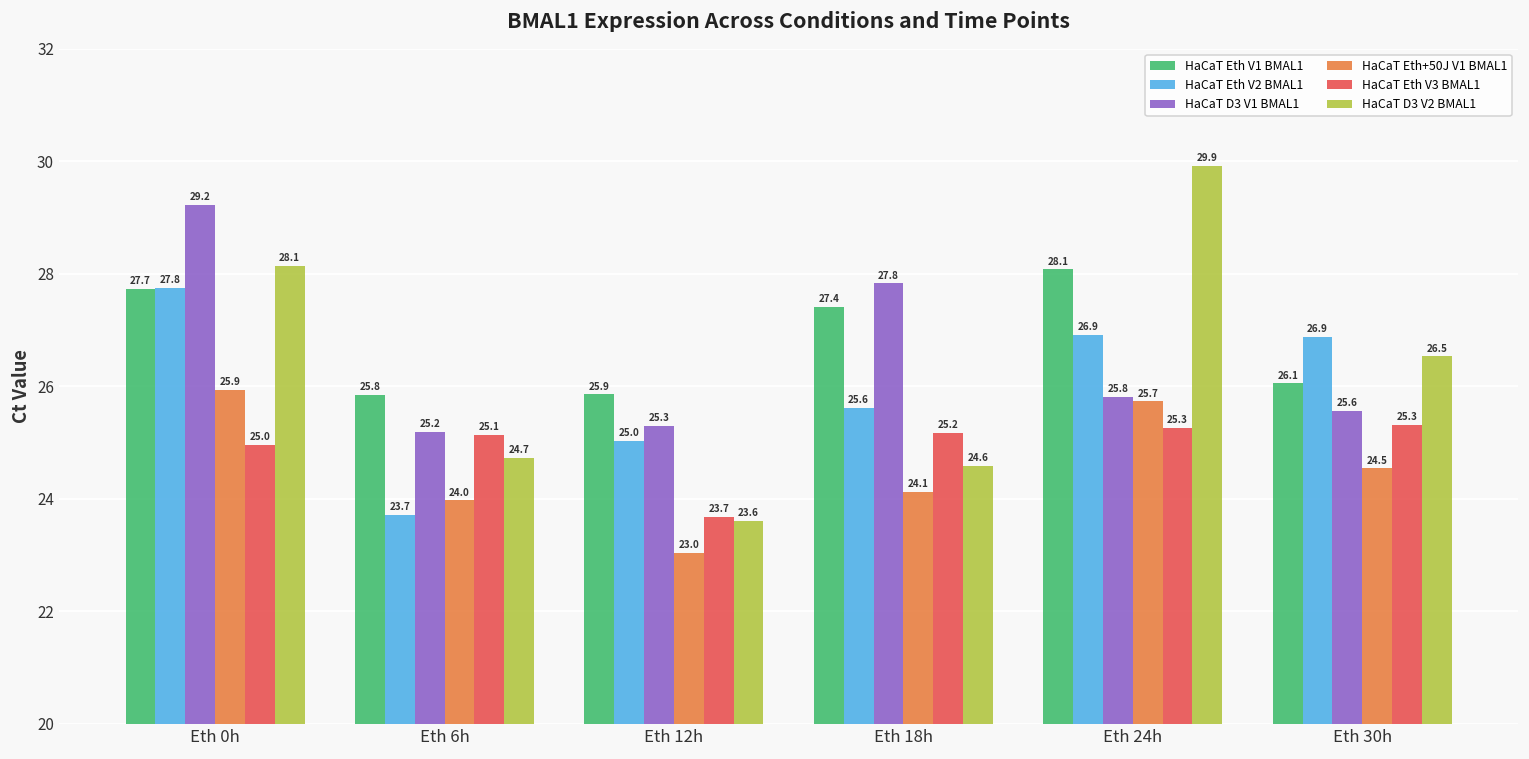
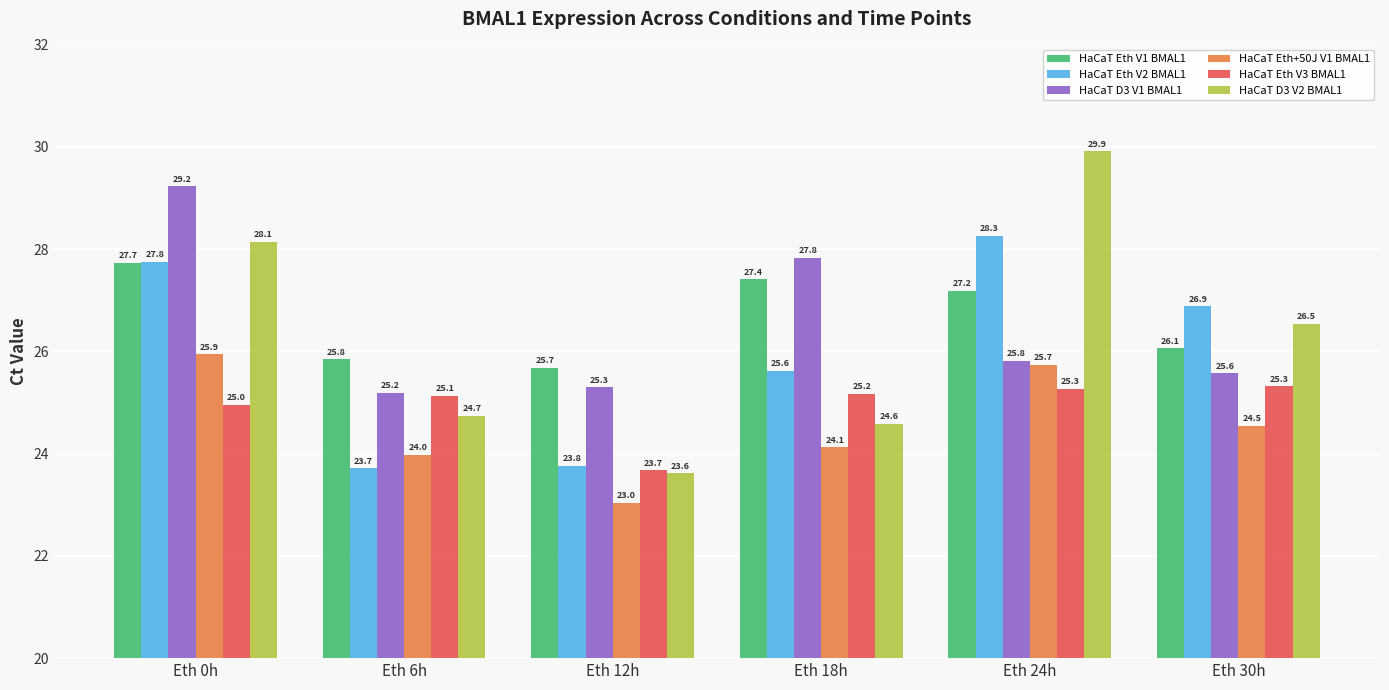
HaCaT Eth V1 BMAL1, Eth 12h: 25.9 -> 25.7
HaCaT Eth V2 BMAL1, Eth 12h: 25.0 -> 23.8
HaCaT Eth V1 BMAL1, Eth 24h: 28.1 -> 27.2
HaCaT Eth V2 BMAL1, Eth 24h: 26.9 -> 28.3
